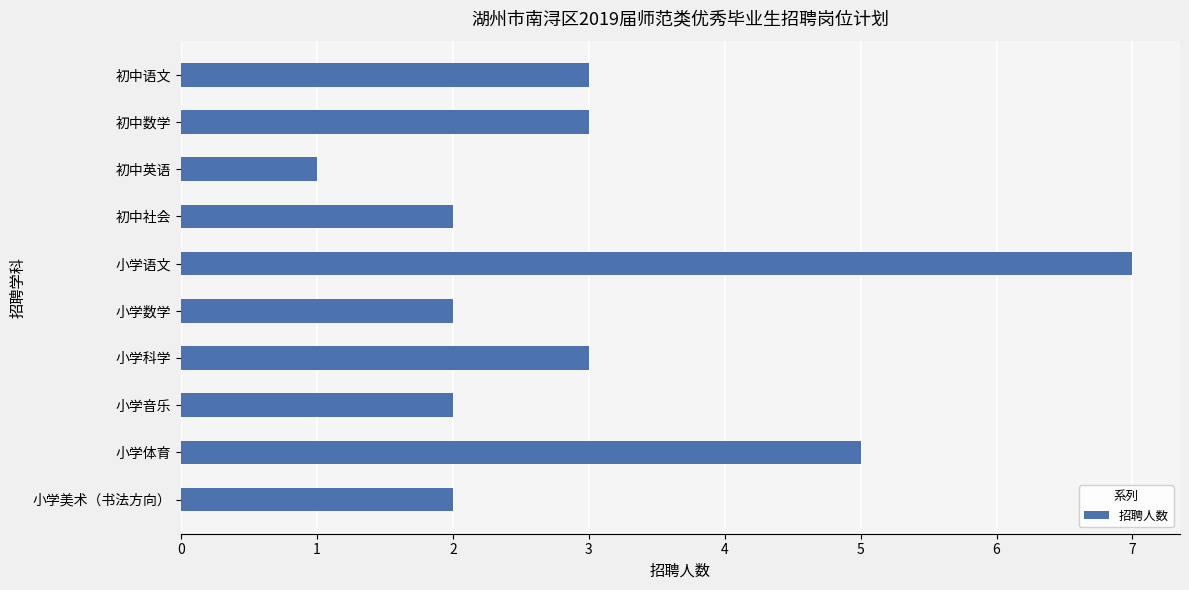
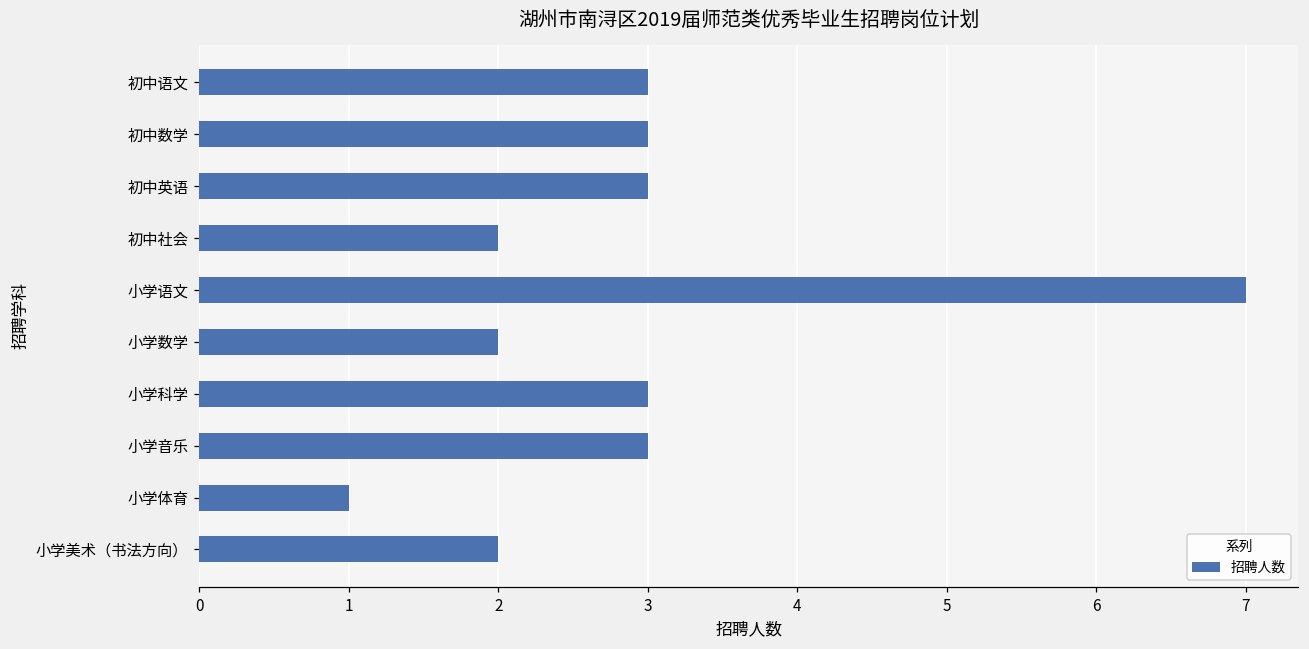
初中英语: 1 -> 3
小学音乐: 2 -> 3
小学体育: 5 -> 1
